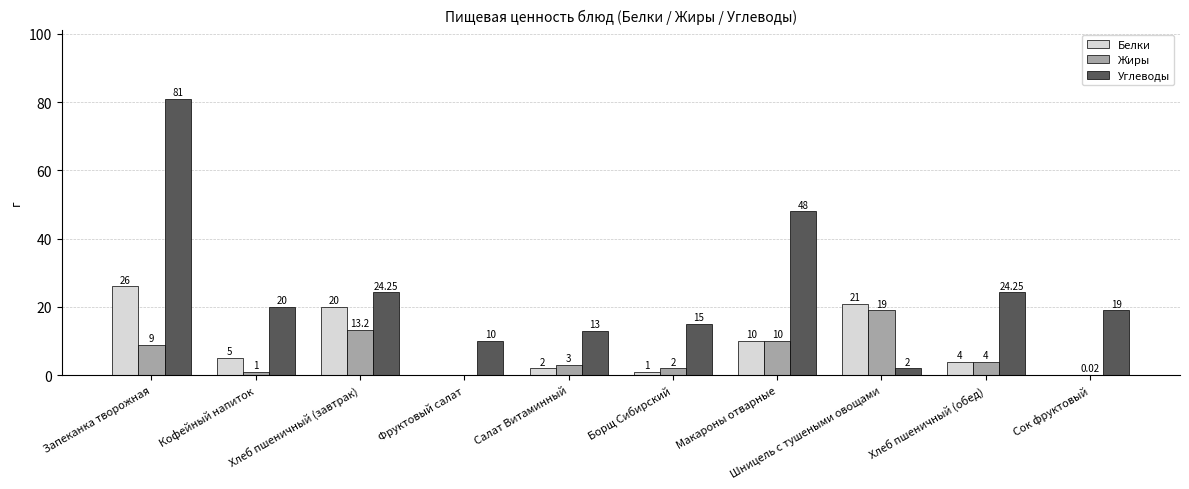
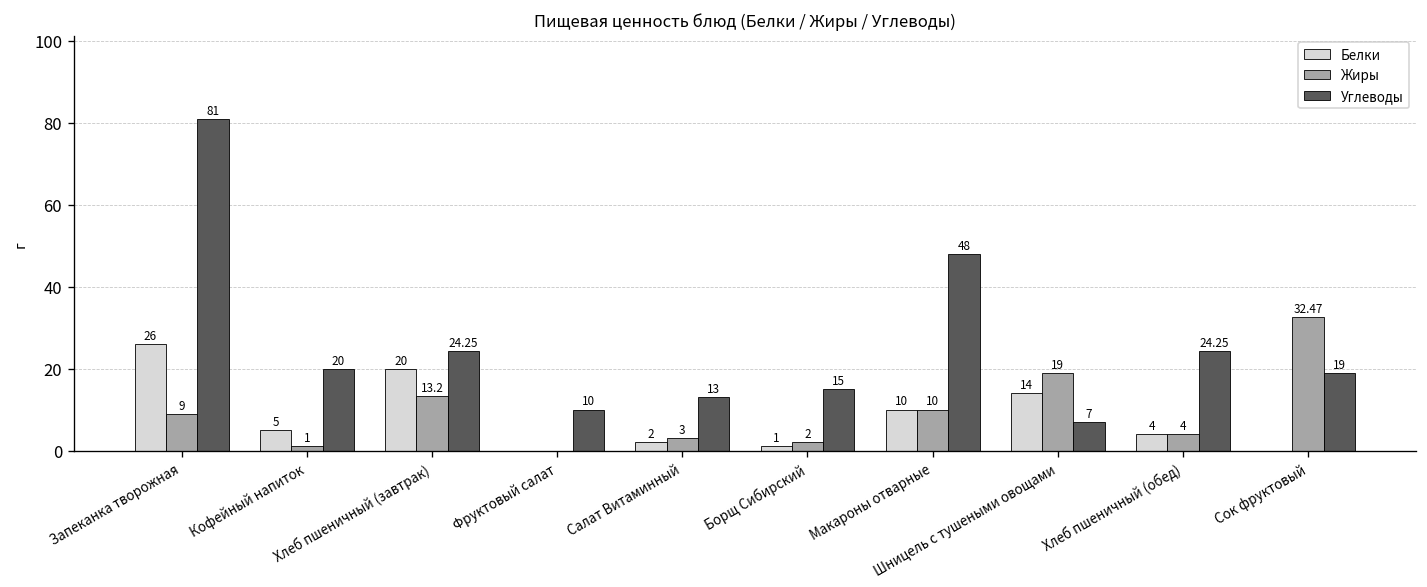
Белки, Шницель с тушеными овощами: 21 -> 14
Углеводы, Шницель с тушеными овощами: 2 -> 7
Жиры, Сок фруктовый: 0.02 -> 32.47
